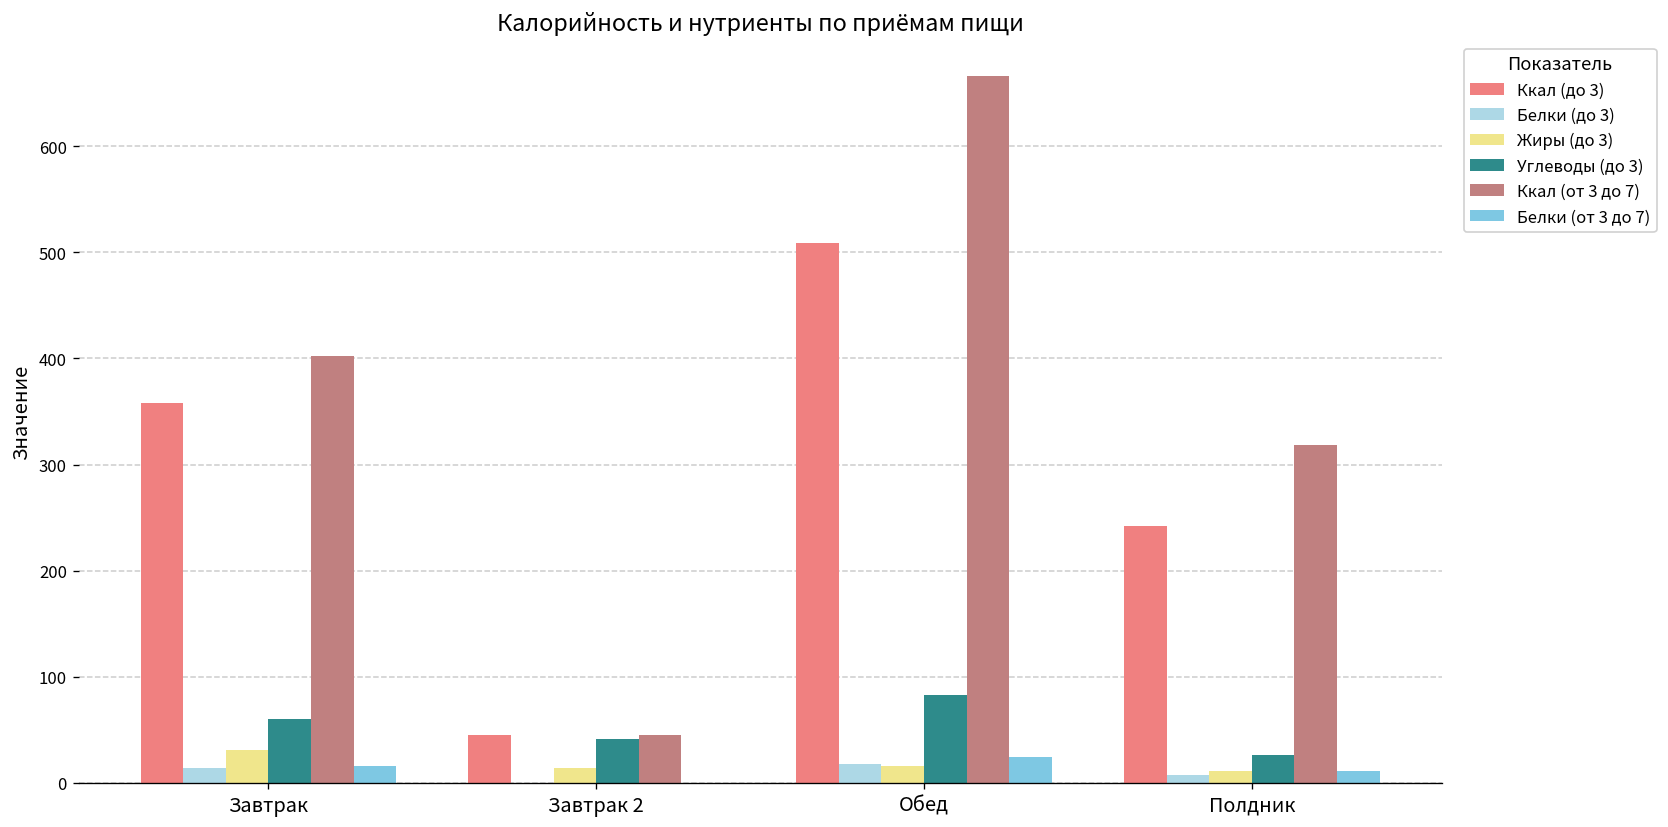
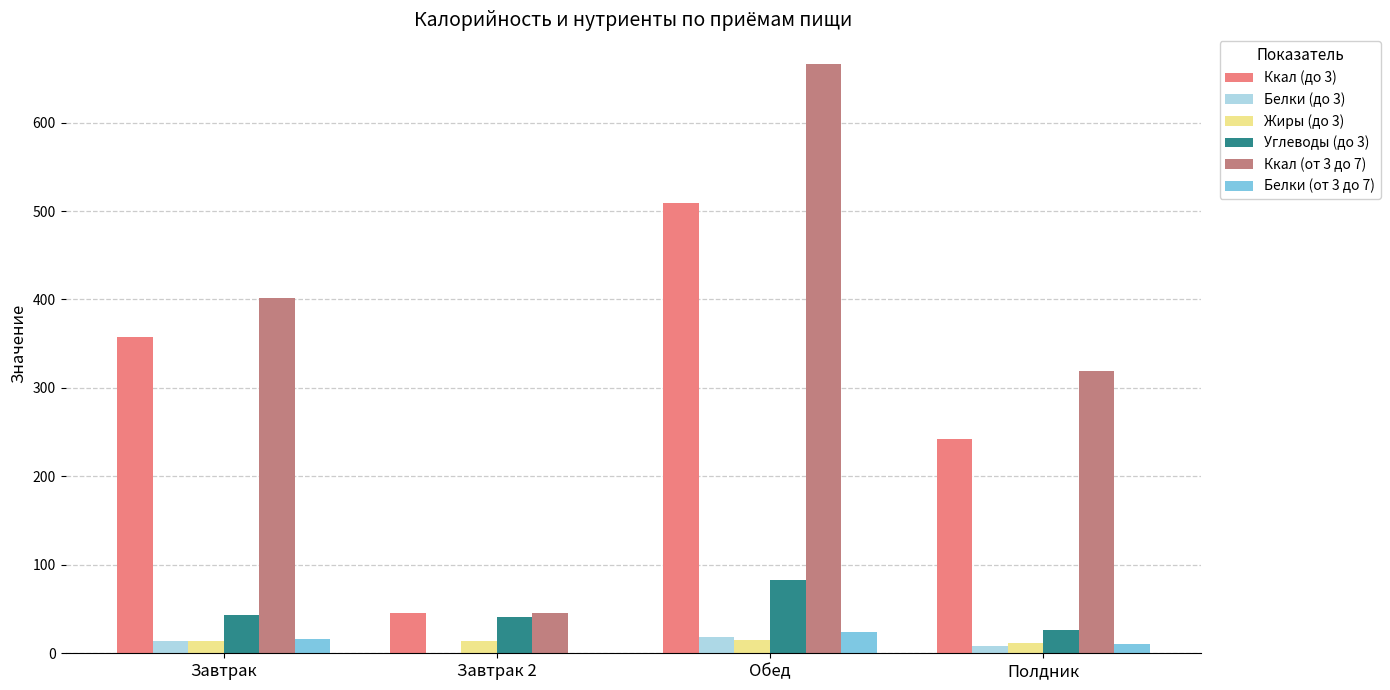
Жиры (до 3), Завтрак: 30 -> 10
Углеводы (до 3), Завтрак: 60 -> 40
